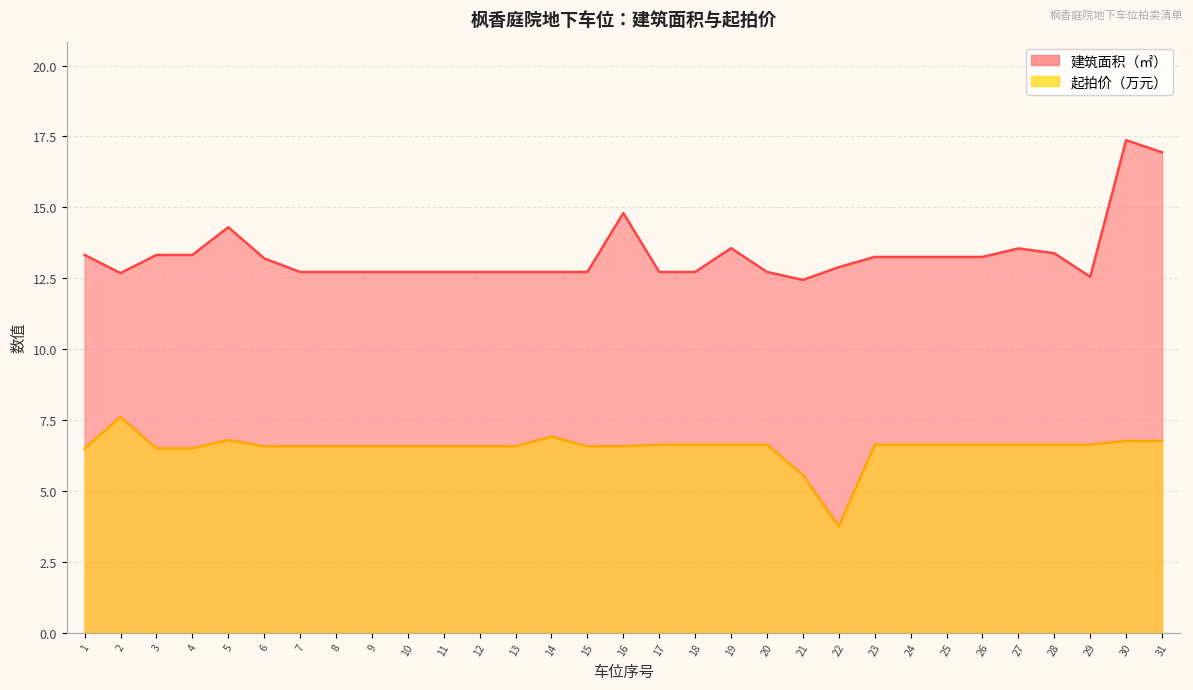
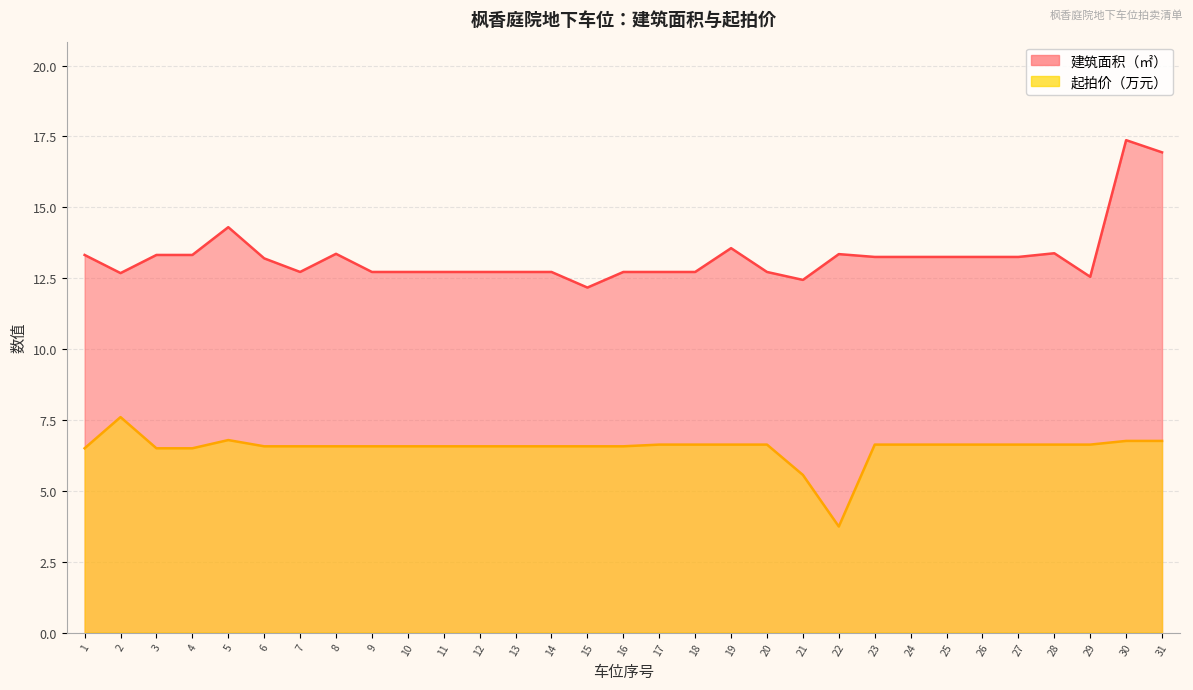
建筑面积（㎡）, 8: 12.7 -> 13.4
起拍价（万元）, 14: 6.9 -> 6.6
建筑面积（㎡）, 15: 12.7 -> 12.2
建筑面积（㎡）, 16: 14.8 -> 12.7
建筑面积（㎡）, 22: 12.9 -> 13.4
建筑面积（㎡）, 27: 13.6 -> 13.3
